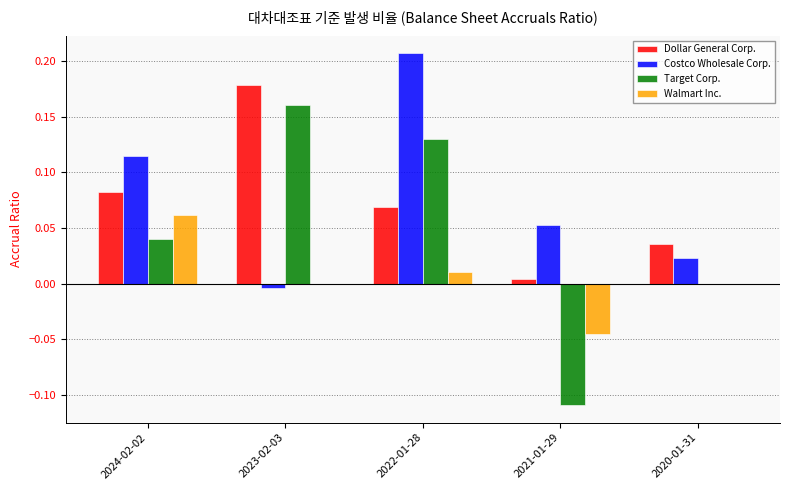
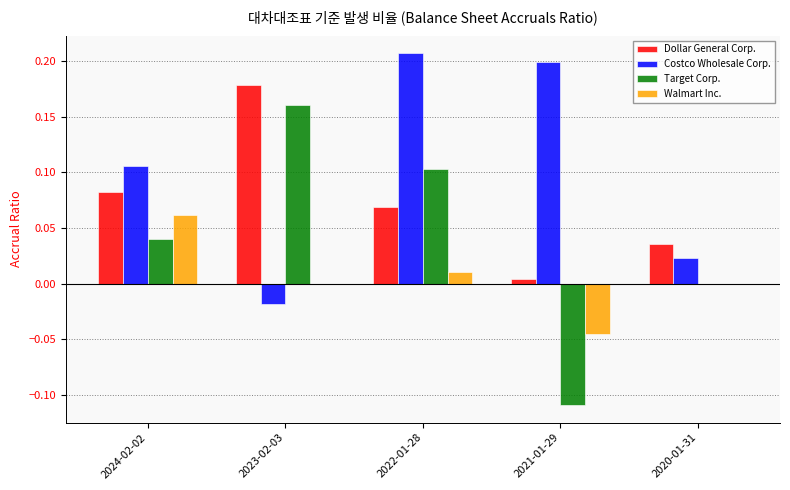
Costco Wholesale Corp., 2024-02-02: 0.115 -> 0.106
Costco Wholesale Corp., 2023-02-03: -0.004 -> -0.018
Target Corp., 2022-01-28: 0.130 -> 0.103
Costco Wholesale Corp., 2021-01-29: 0.053 -> 0.200
